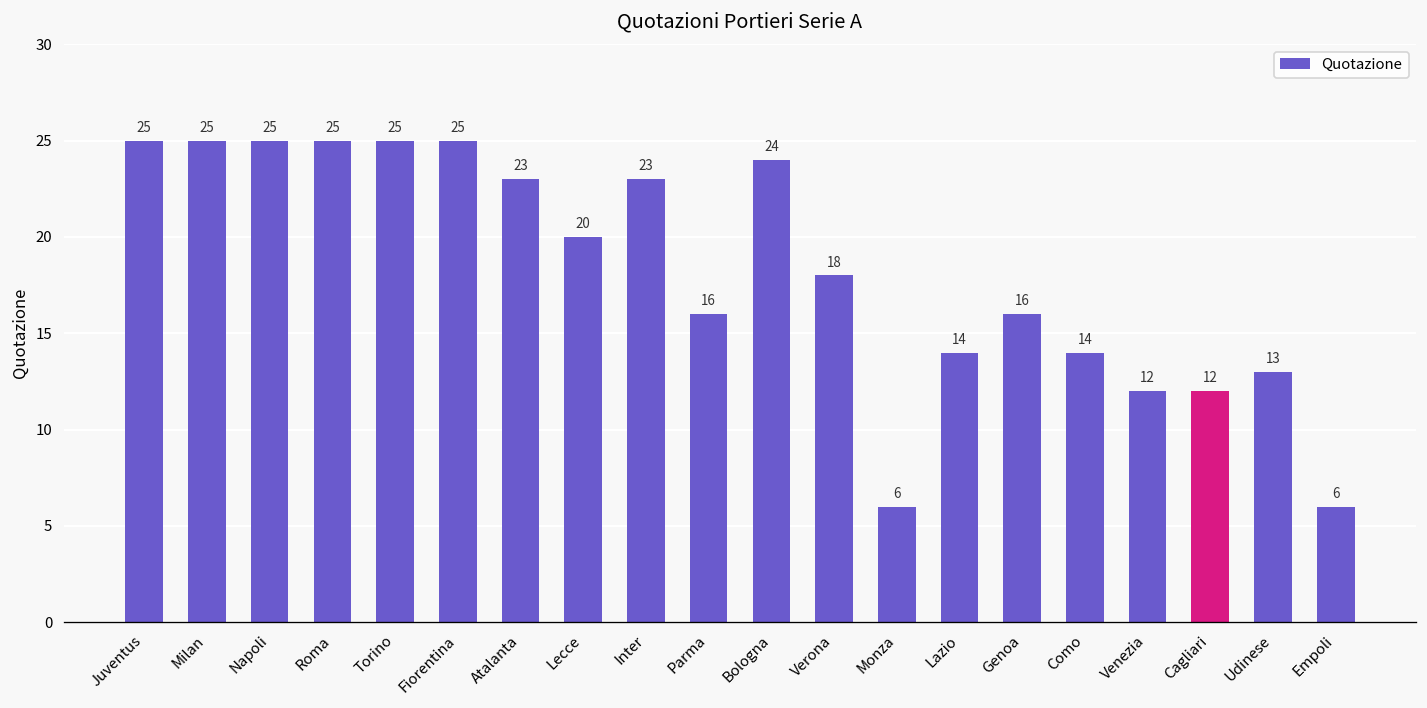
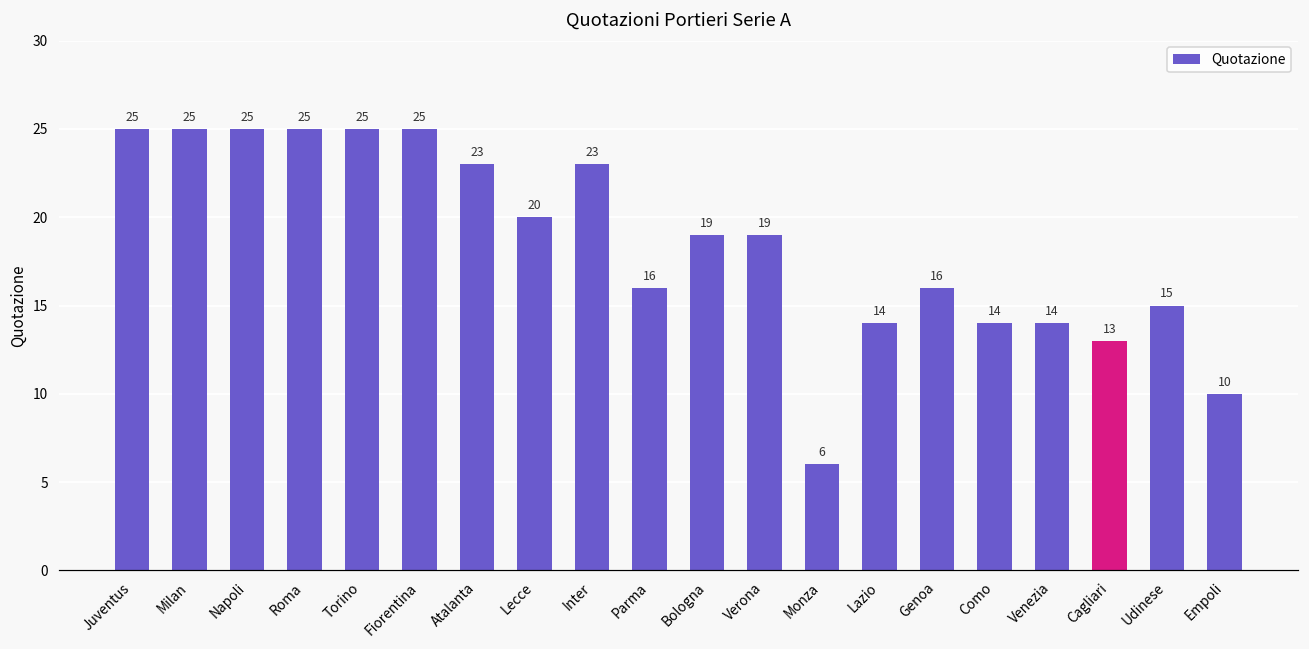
Bologna: 24 -> 19
Verona: 18 -> 19
Venezia: 12 -> 14
Cagliari: 12 -> 13
Udinese: 13 -> 15
Empoli: 6 -> 10
